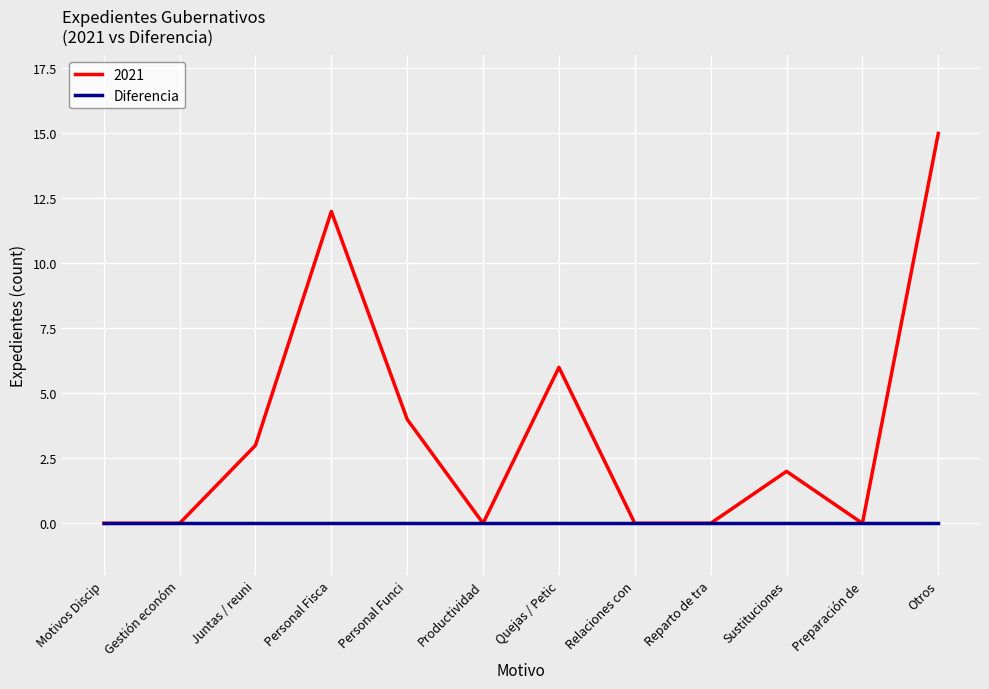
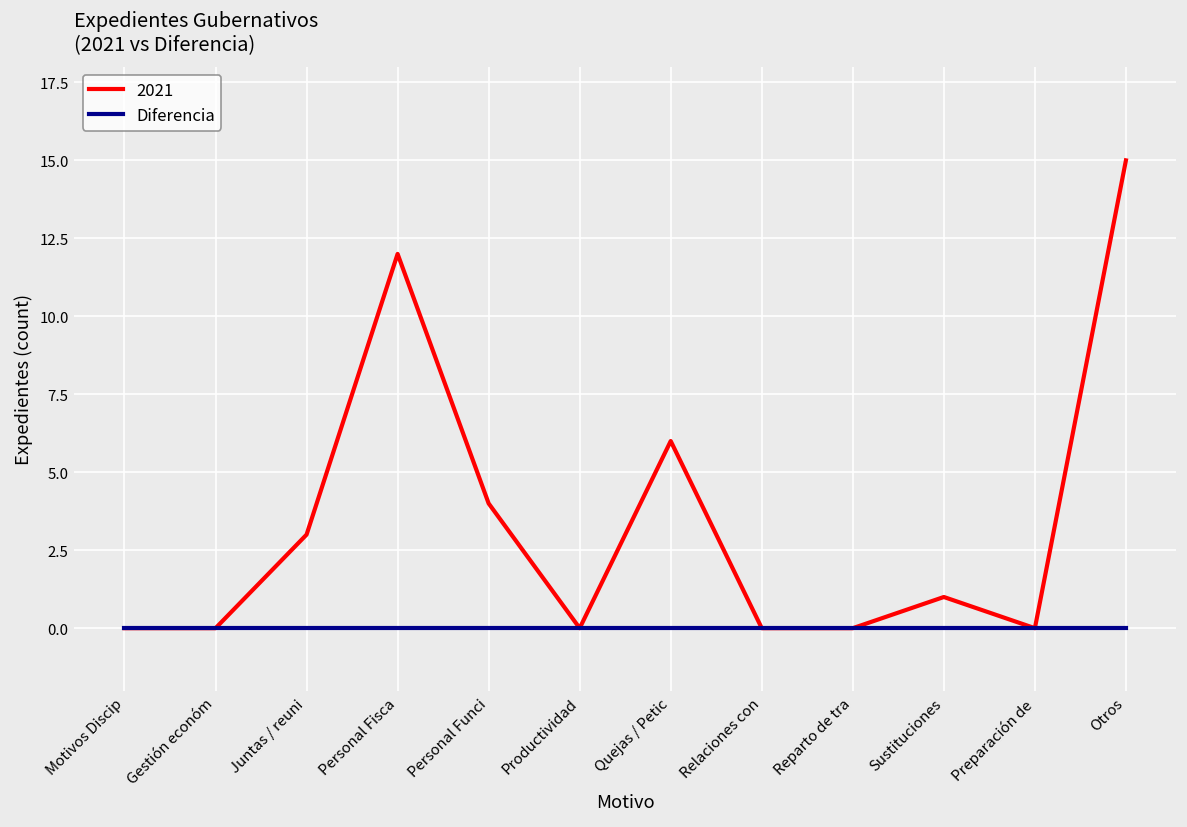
2021, Sustituciones: 2 -> 1
